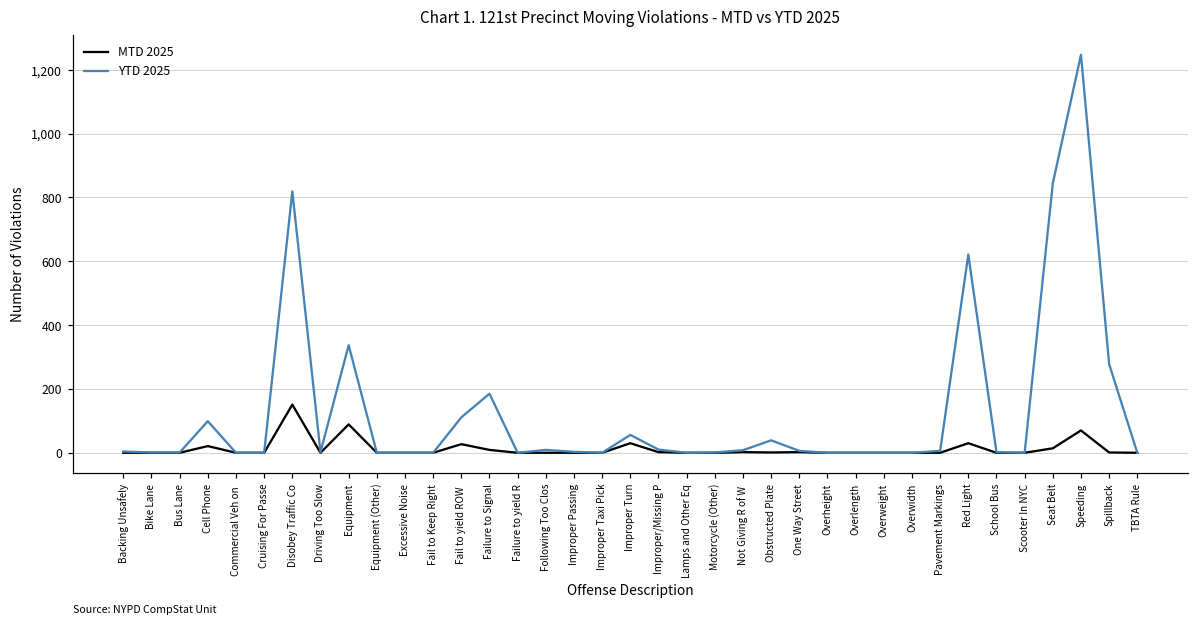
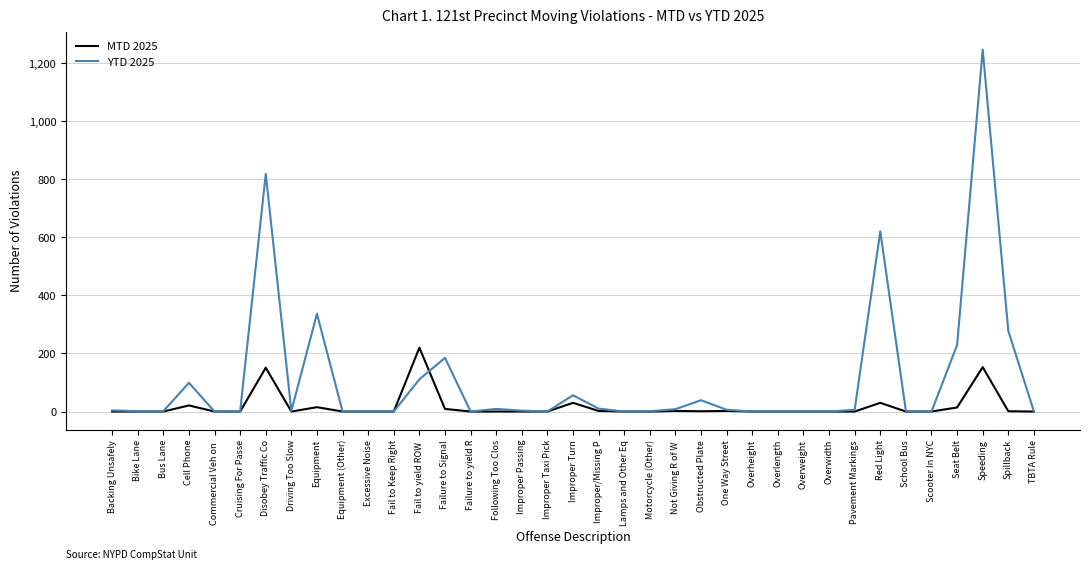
MTD 2025, Equipment: 90 -> 20
MTD 2025, Fail to yield ROW: 30 -> 220
YTD 2025, Seat Belt: 840 -> 230
MTD 2025, Speeding: 70 -> 150
